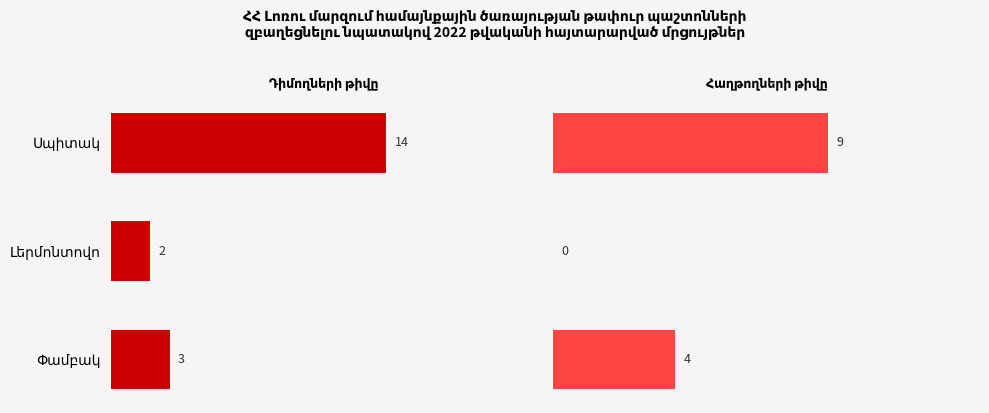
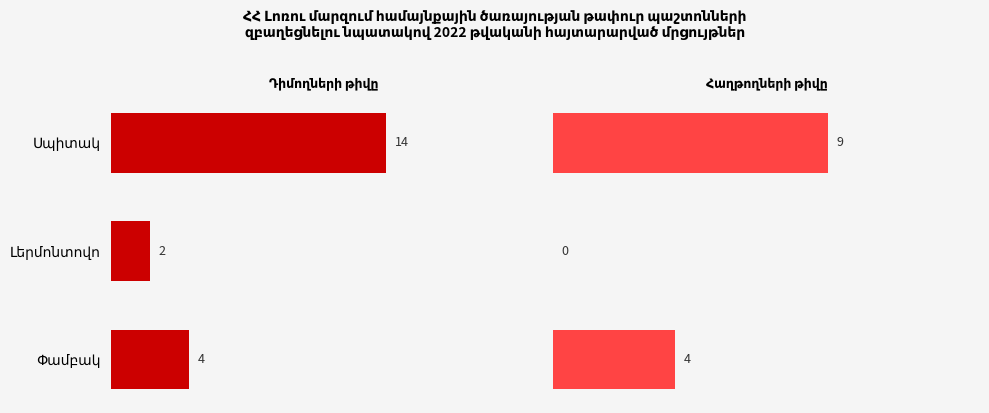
Դիմողների թիվը, Փամբակ: 3 -> 4
